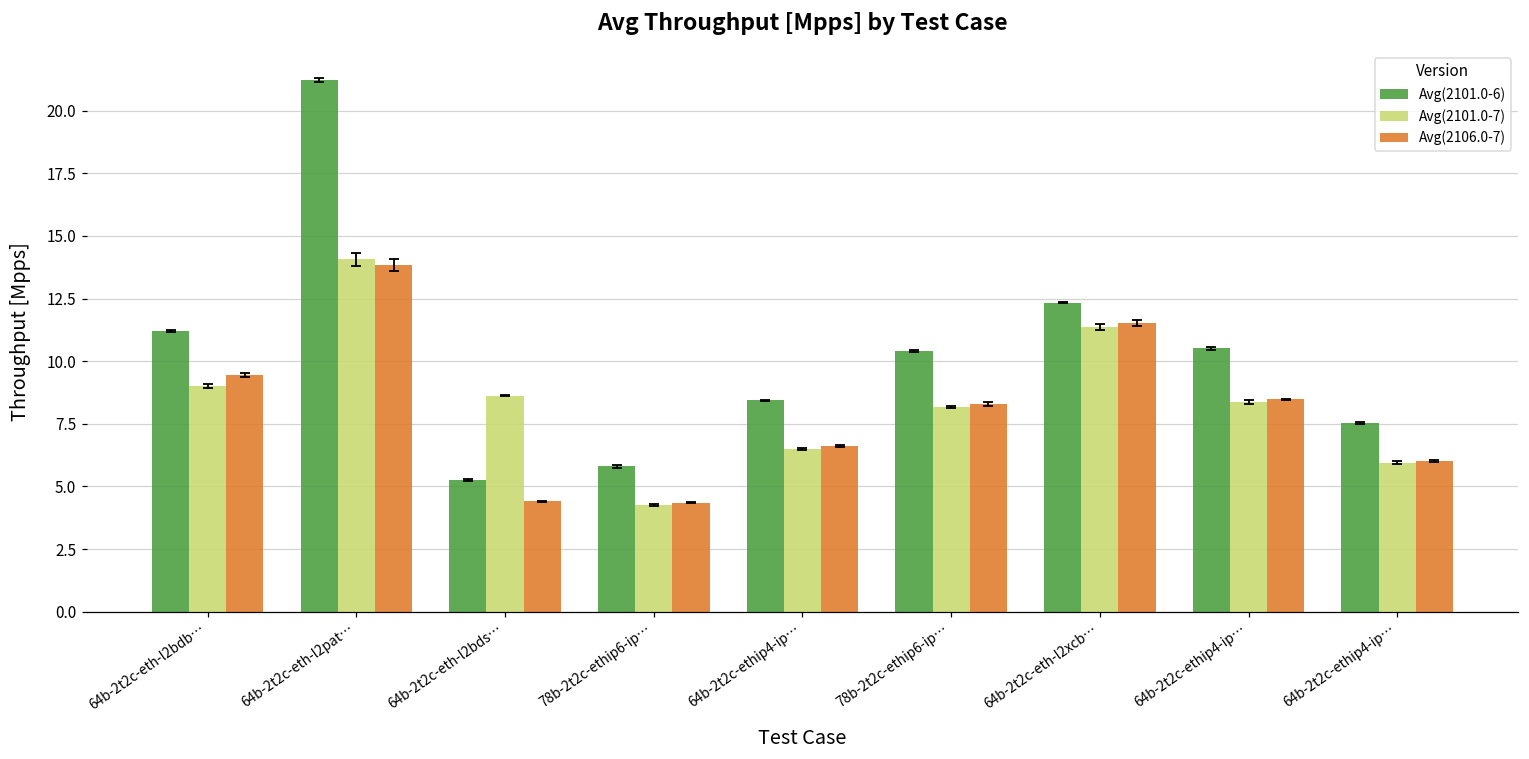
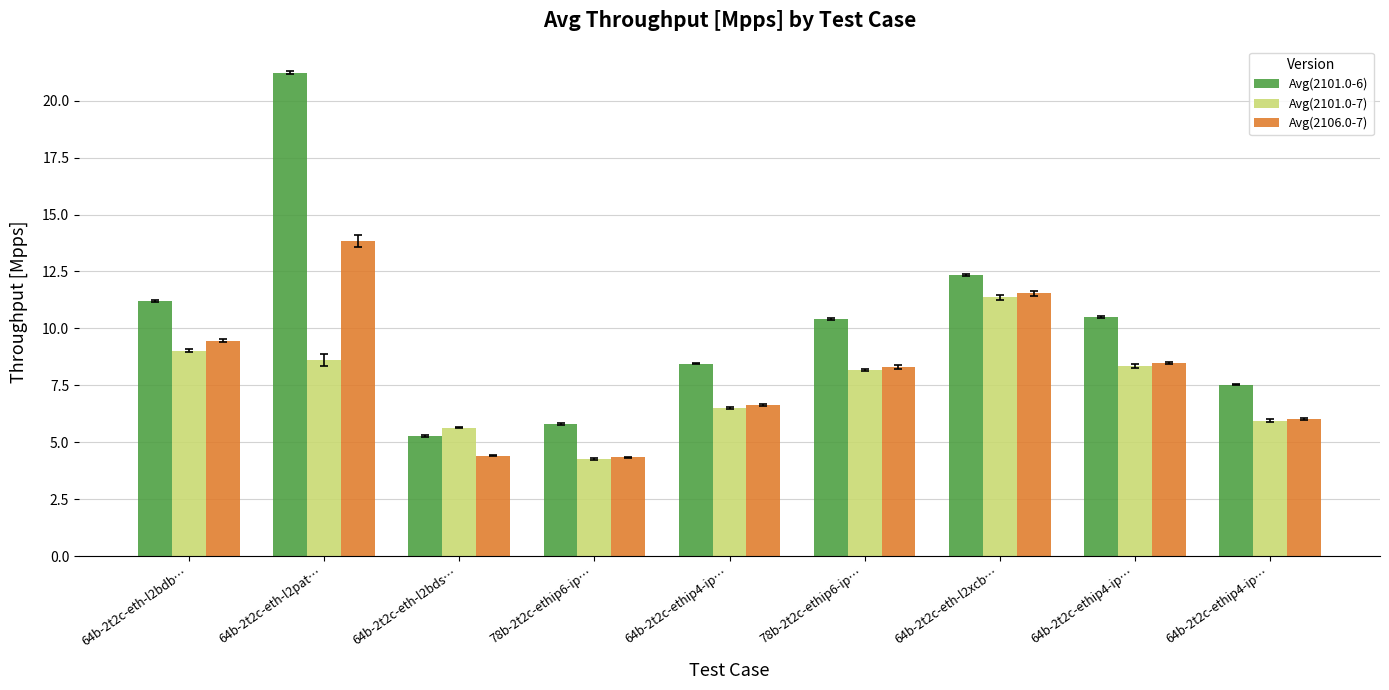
Avg(2101.0-7), 64b-2t2c-eth-l2pat…: 14.1 -> 8.6
Avg(2101.0-7), 64b-2t2c-eth-l2bds…: 8.6 -> 5.6
